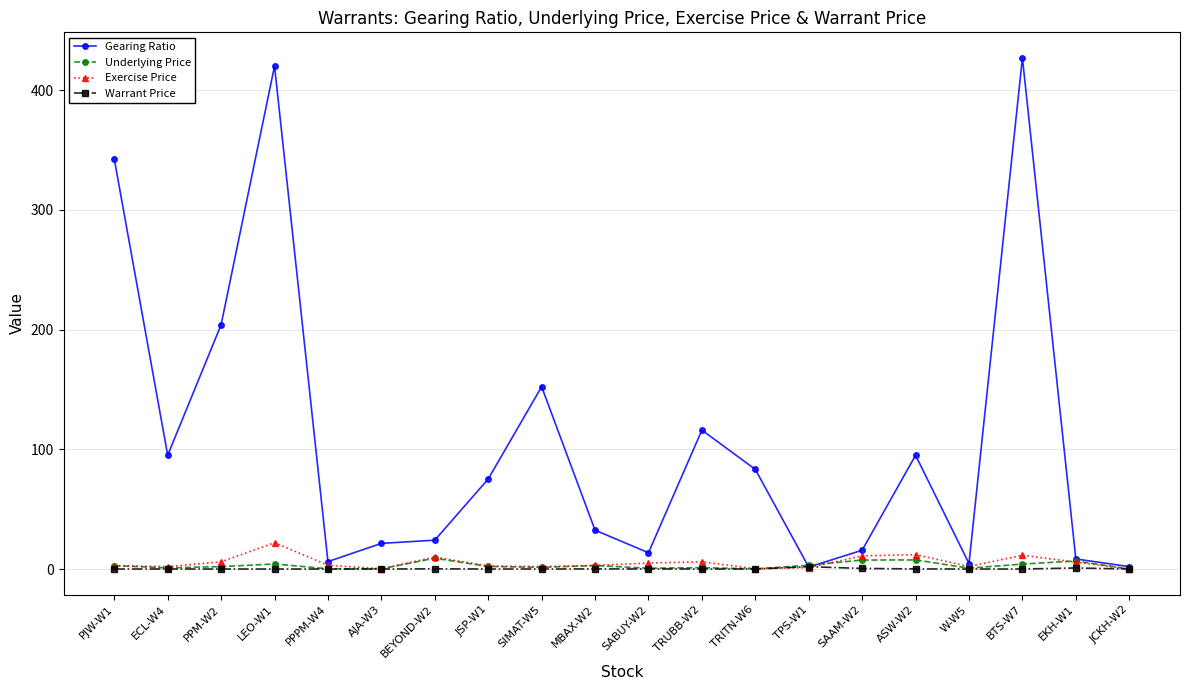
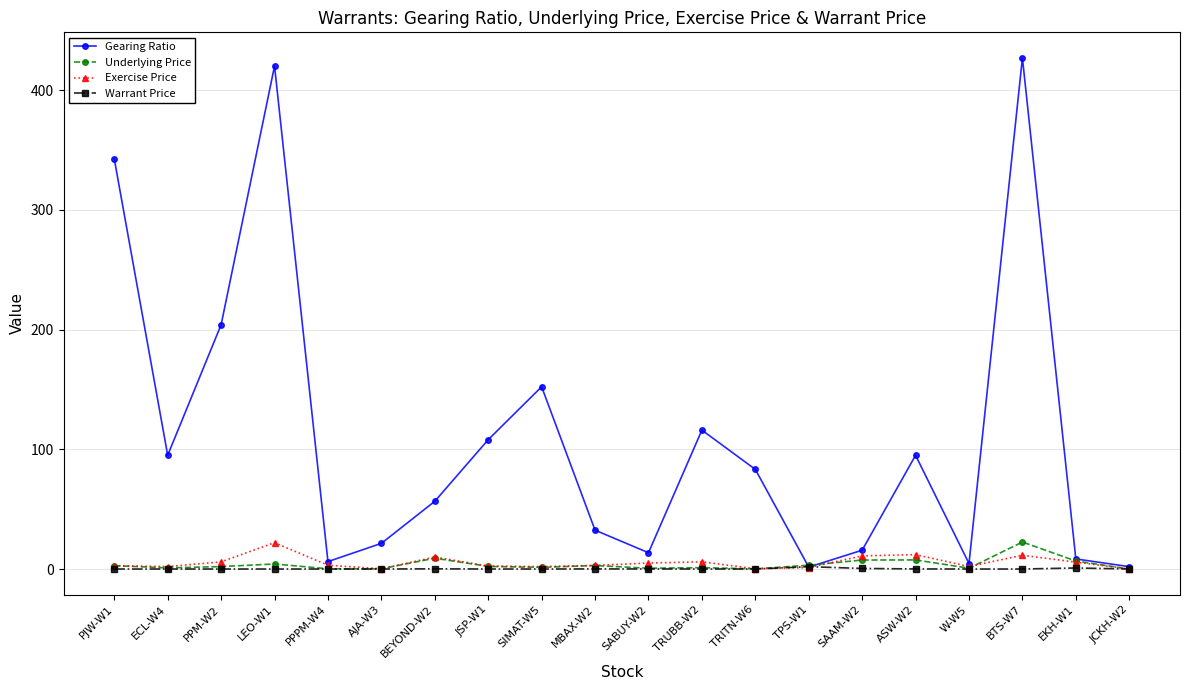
Gearing Ratio, BEYOND-W2: 24 -> 57
Gearing Ratio, JSP-W1: 75 -> 108
Underlying Price, BTS-W7: 4 -> 23
